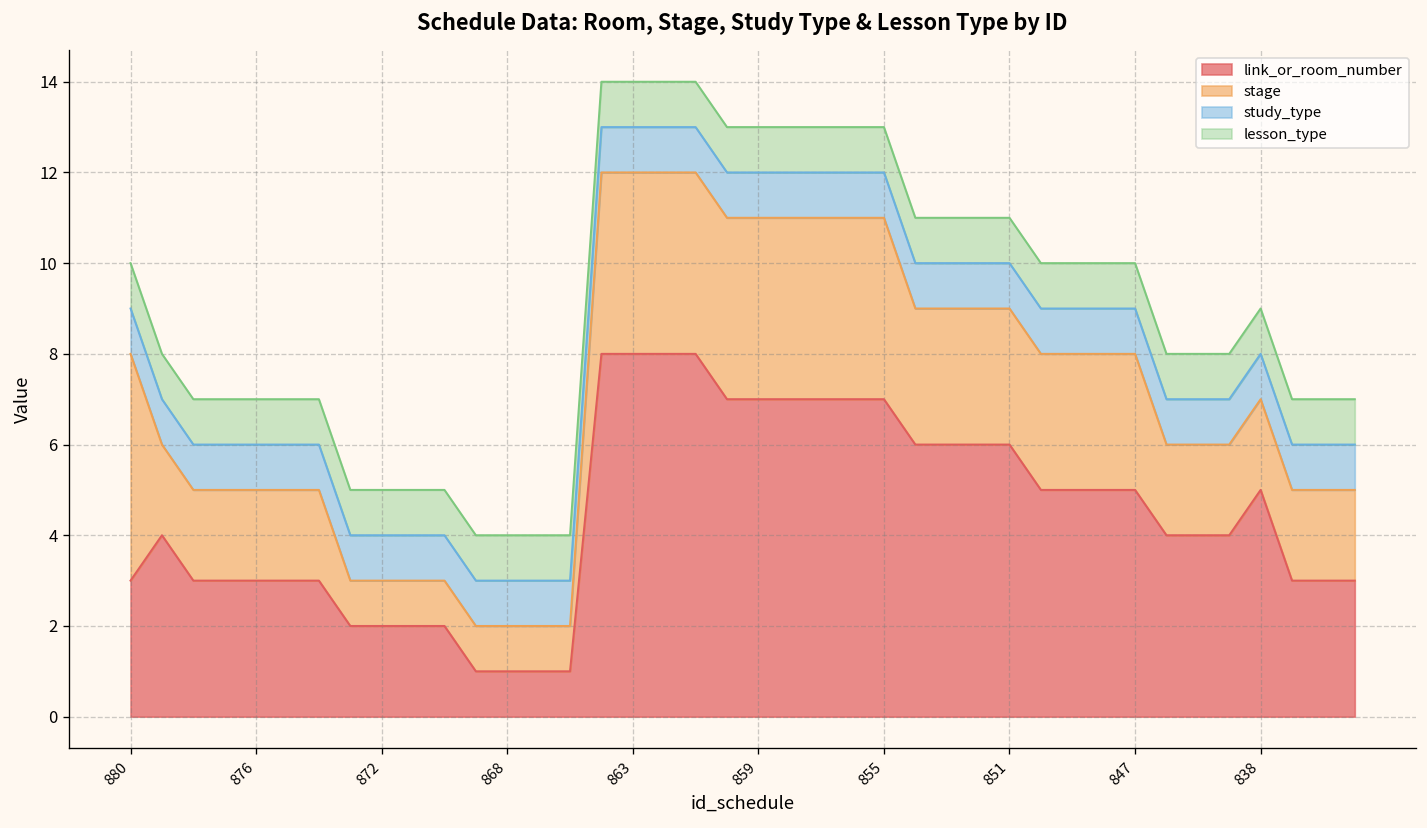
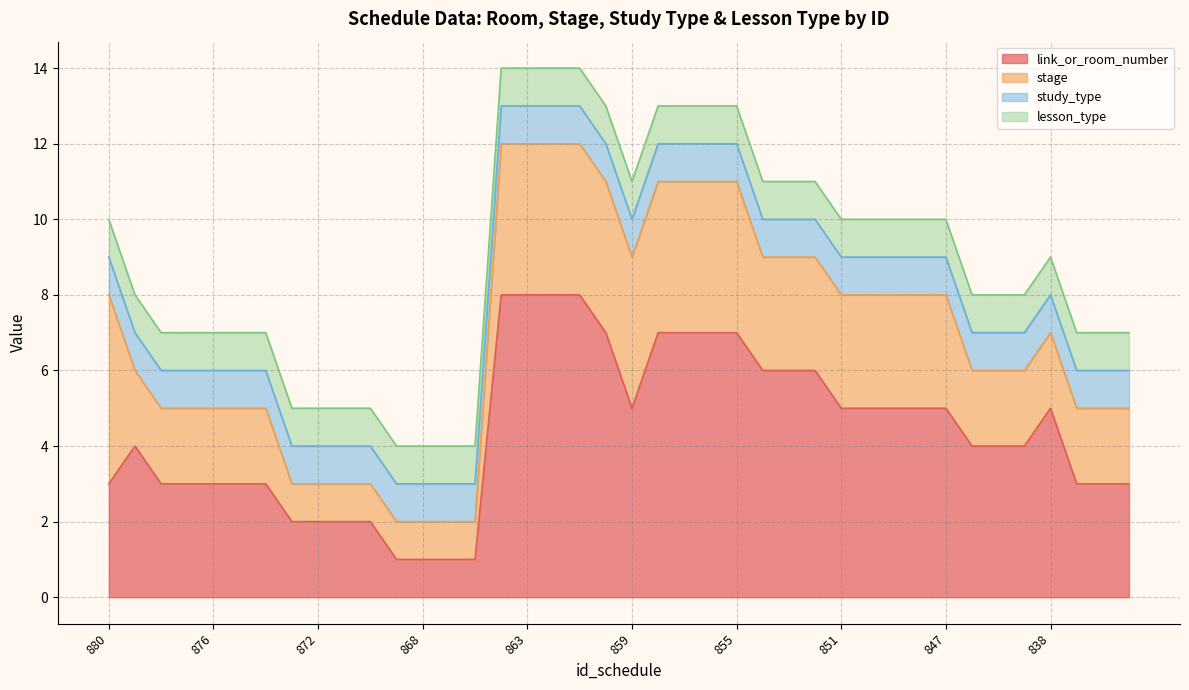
link_or_room_number, 859: 7 -> 5
link_or_room_number, 851: 6 -> 5
